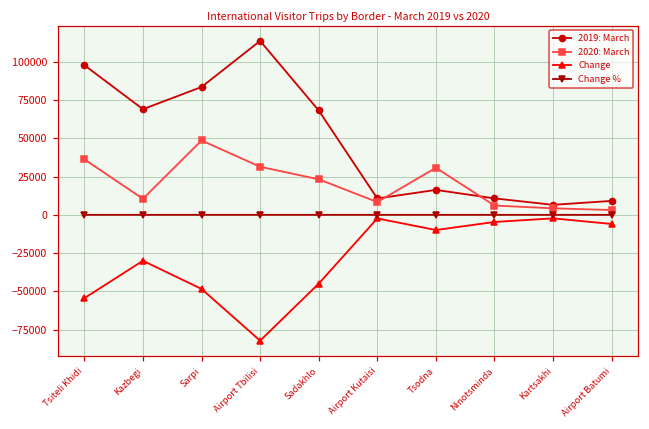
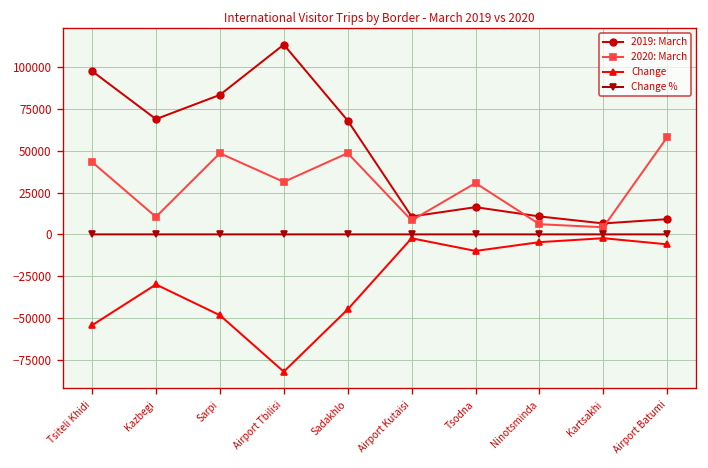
2020: March, Tsiteli Khidi: 36000 -> 43000
2020: March, Sadakhlo: 23000 -> 49000
2020: March, Airport Batumi: 3000 -> 58000
